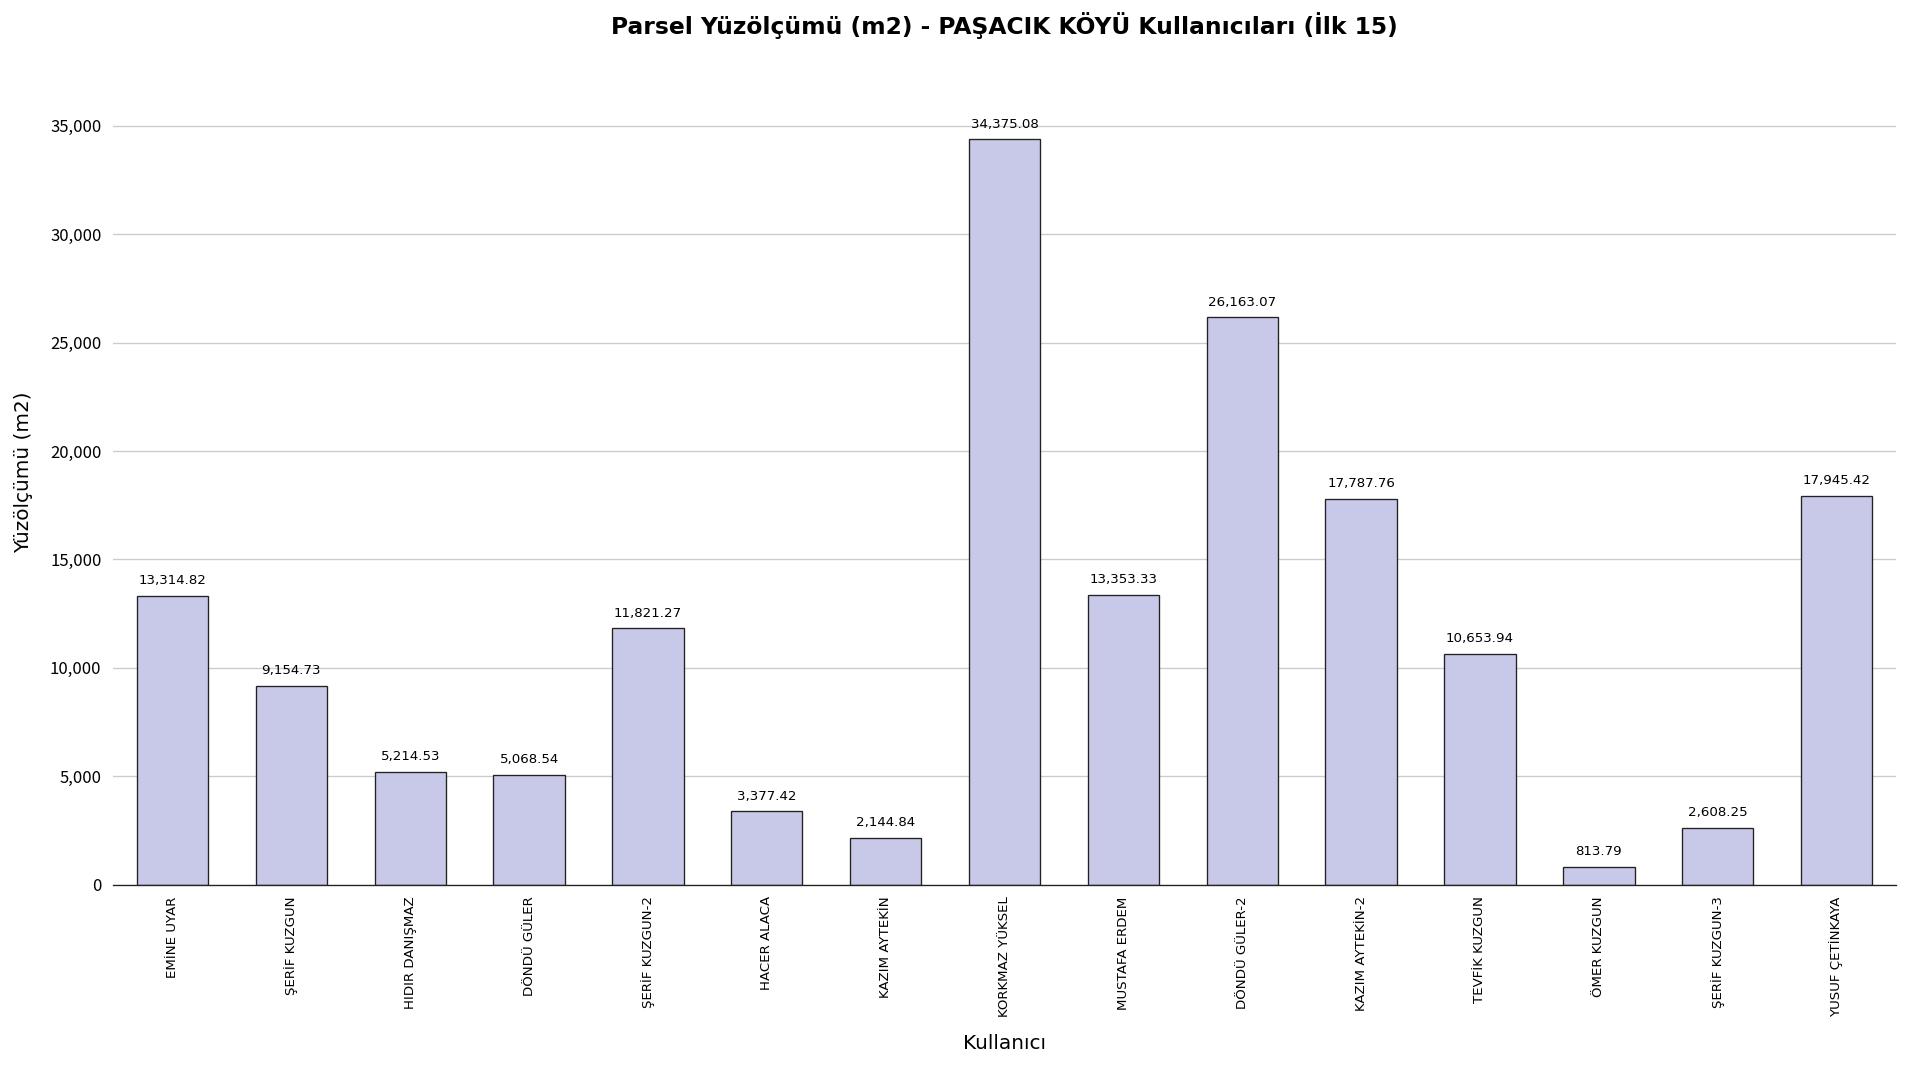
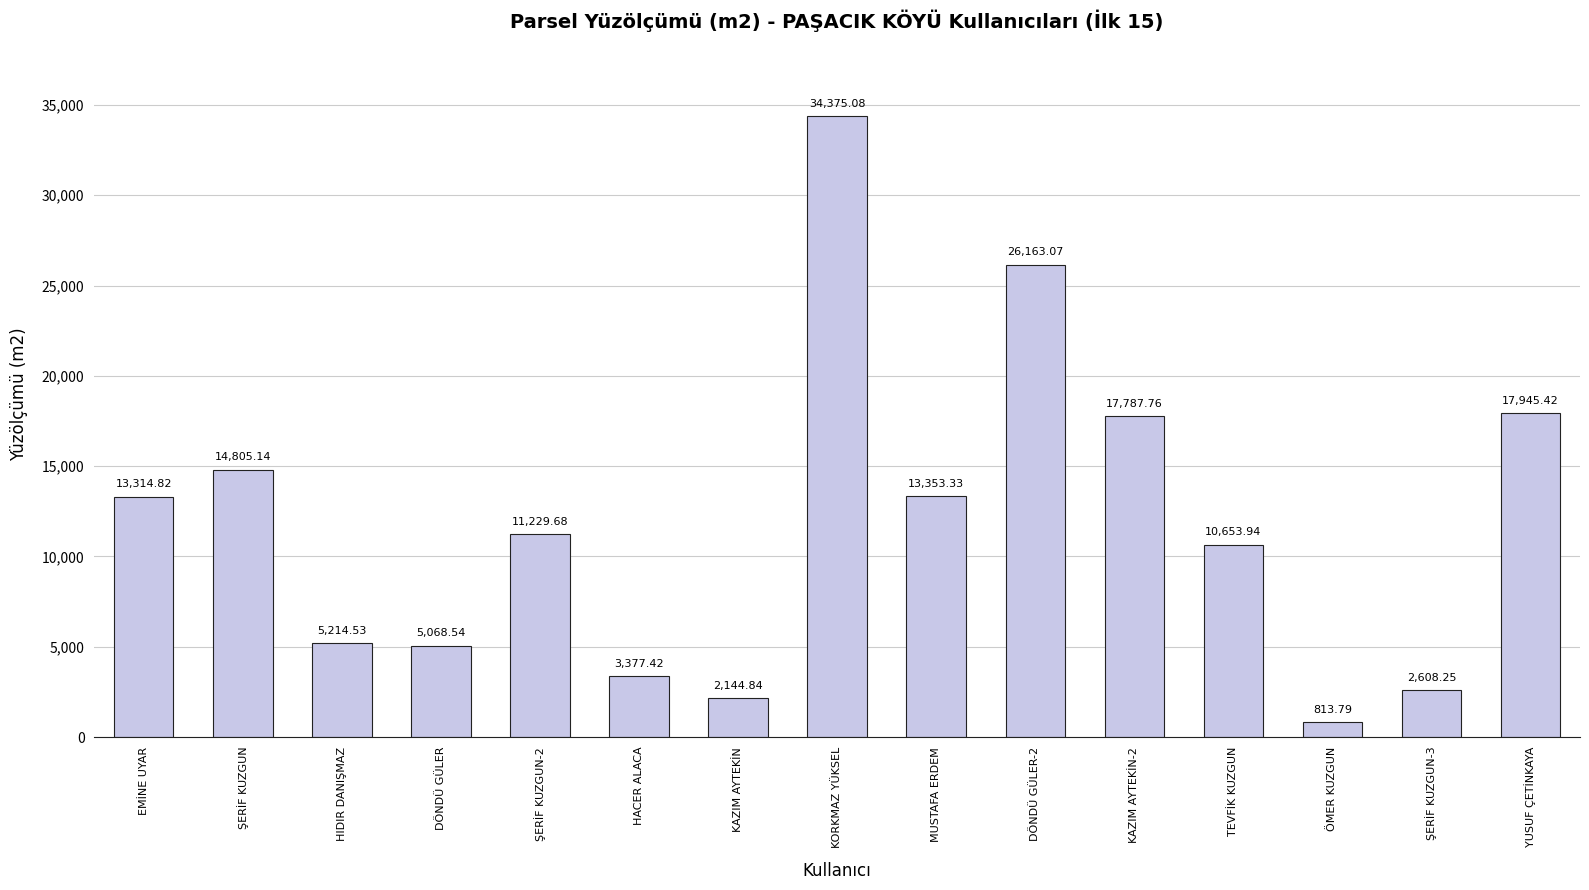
ŞERİF KUZGUN: 9,154.73 -> 14,805.14
ŞERİF KUZGUN-2: 11,821.27 -> 11,229.68
